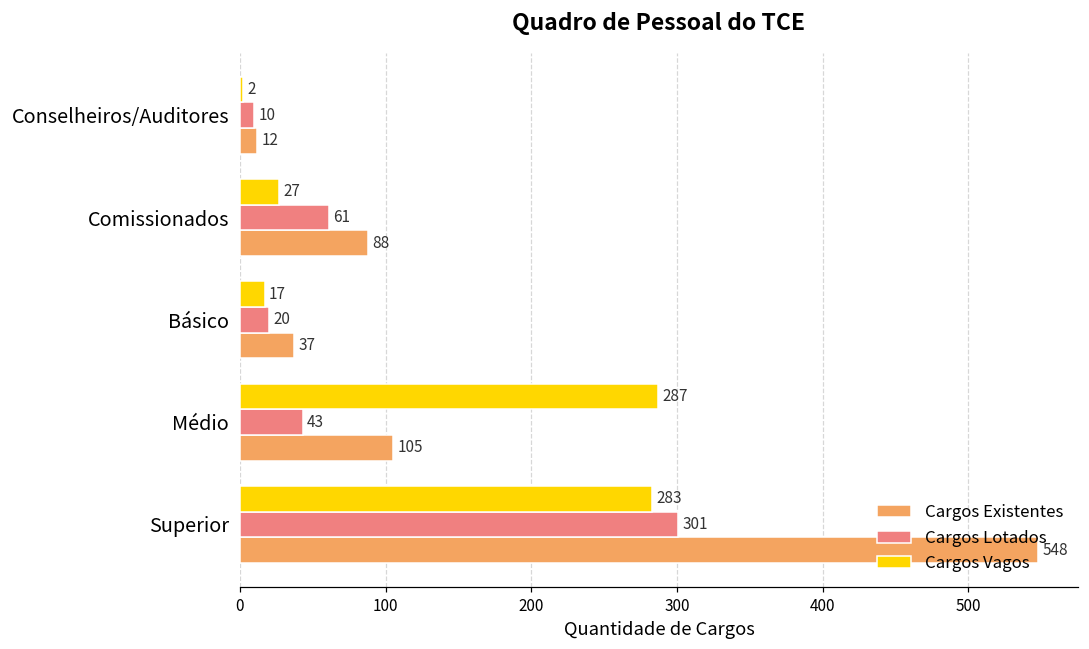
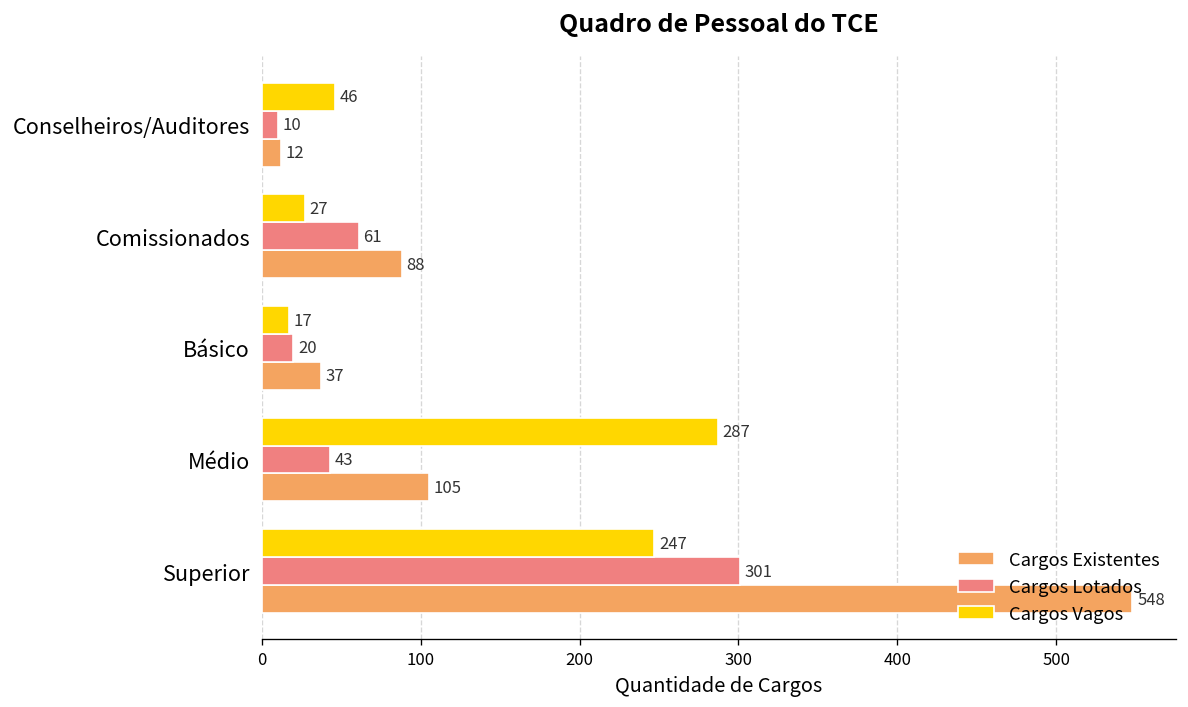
Cargos Vagos, Conselheiros/Auditores: 2 -> 46
Cargos Vagos, Superior: 283 -> 247
